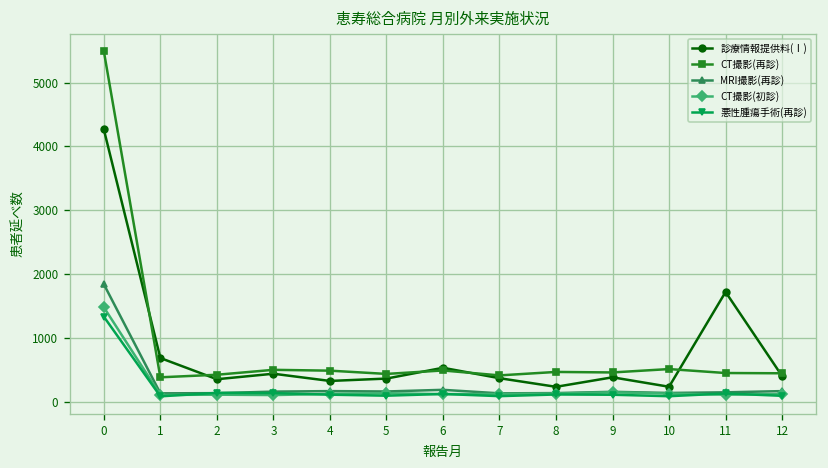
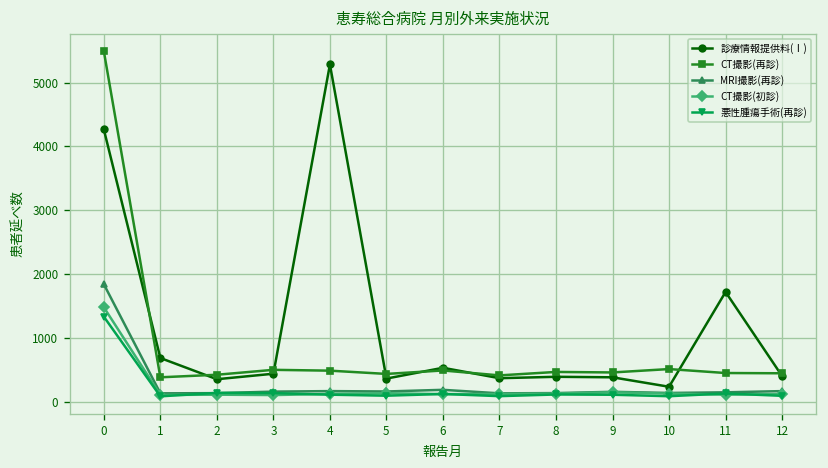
診療情報提供料(Ⅰ), 4: 300 -> 5300
診療情報提供料(Ⅰ), 8: 200 -> 400
